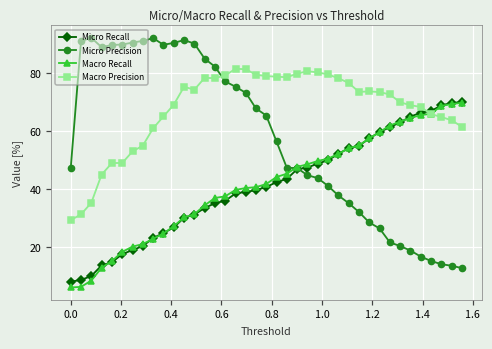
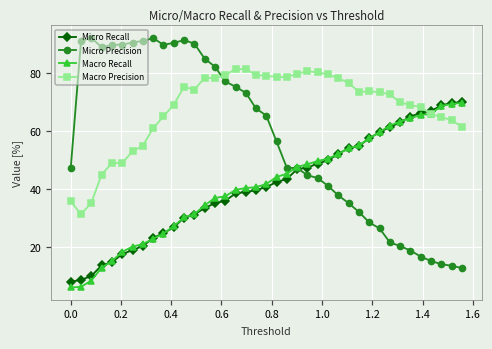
Macro Precision, 0.0: 29 -> 36
